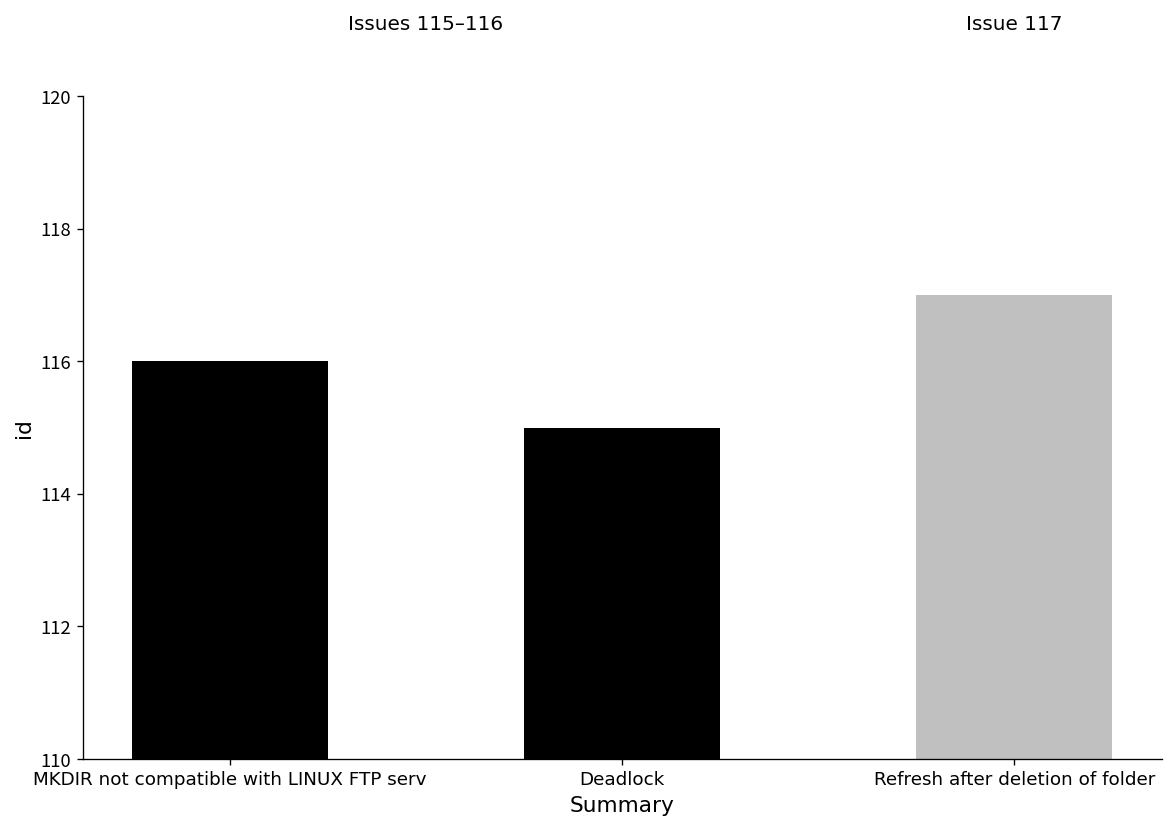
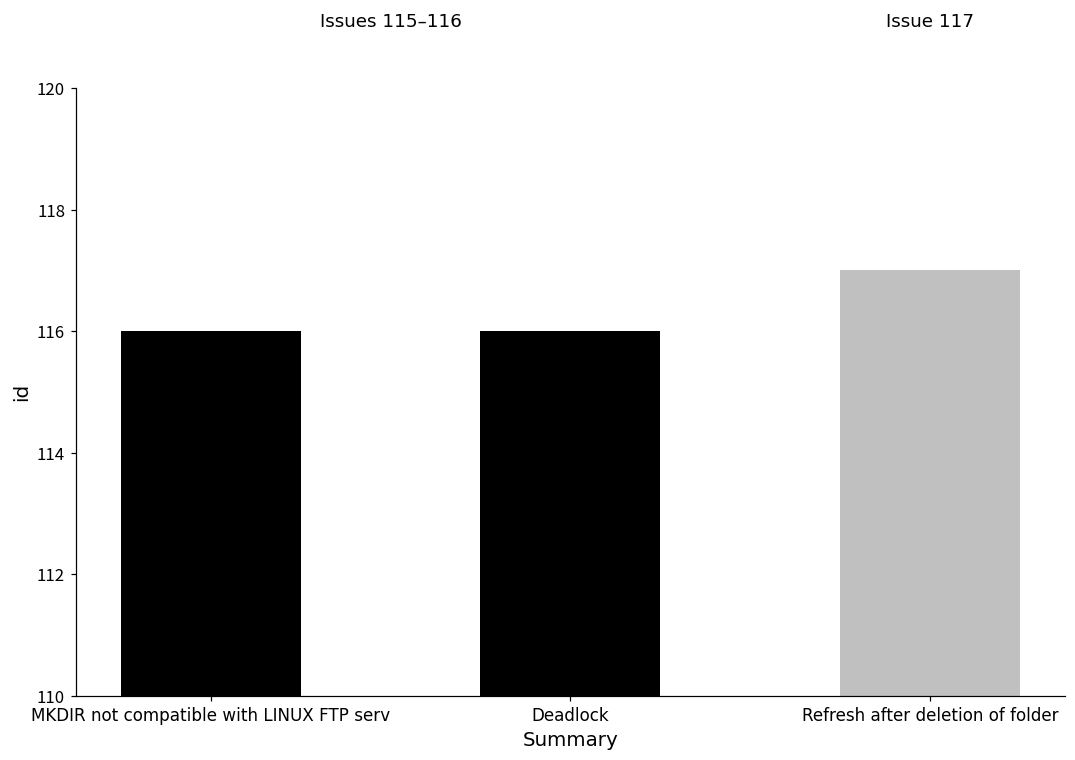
Deadlock: 115 -> 116
